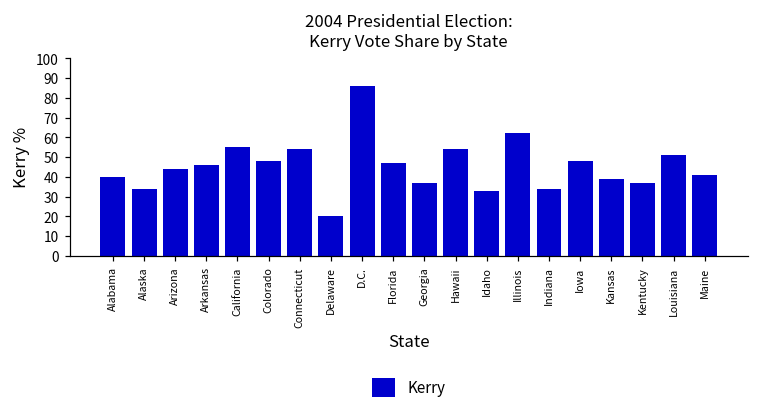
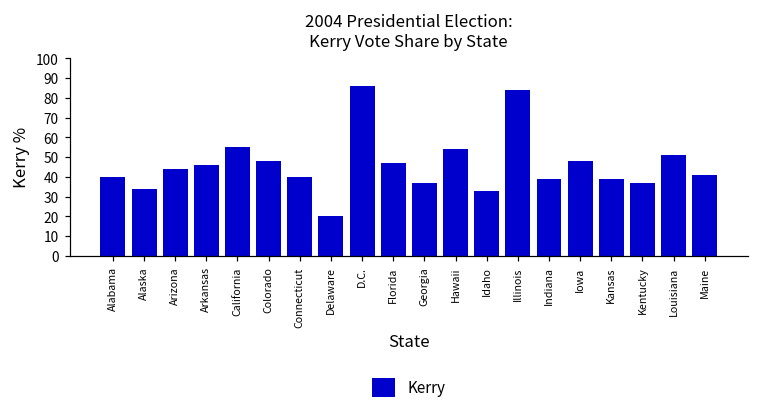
Connecticut: 54 -> 40
Illinois: 62 -> 84
Indiana: 34 -> 39
